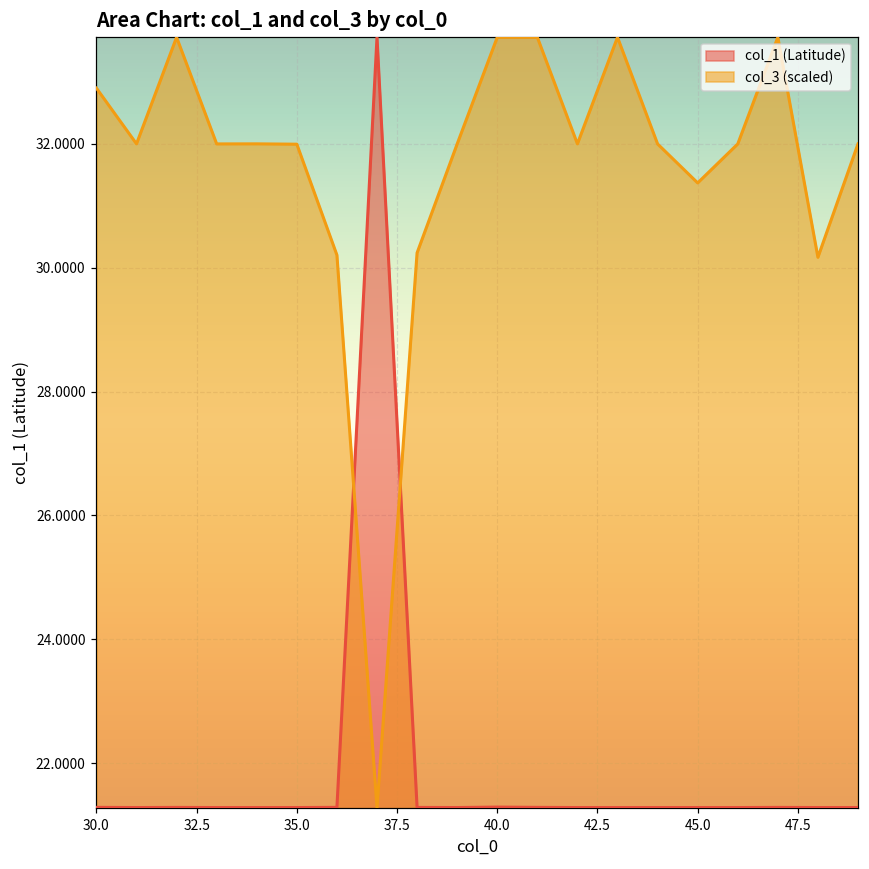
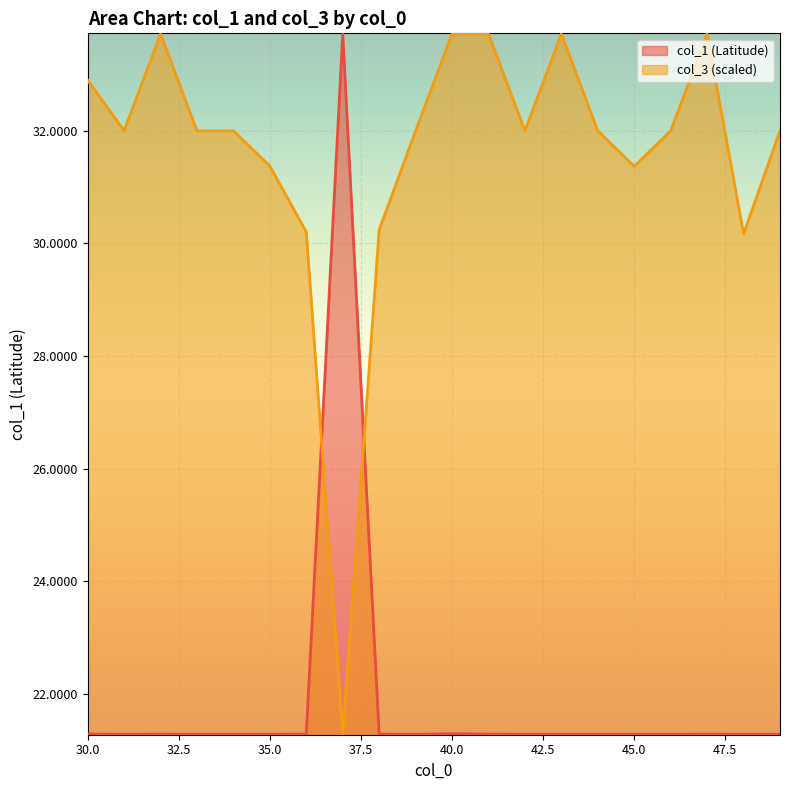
col_3 (scaled), 35.0: 32.0 -> 31.4
